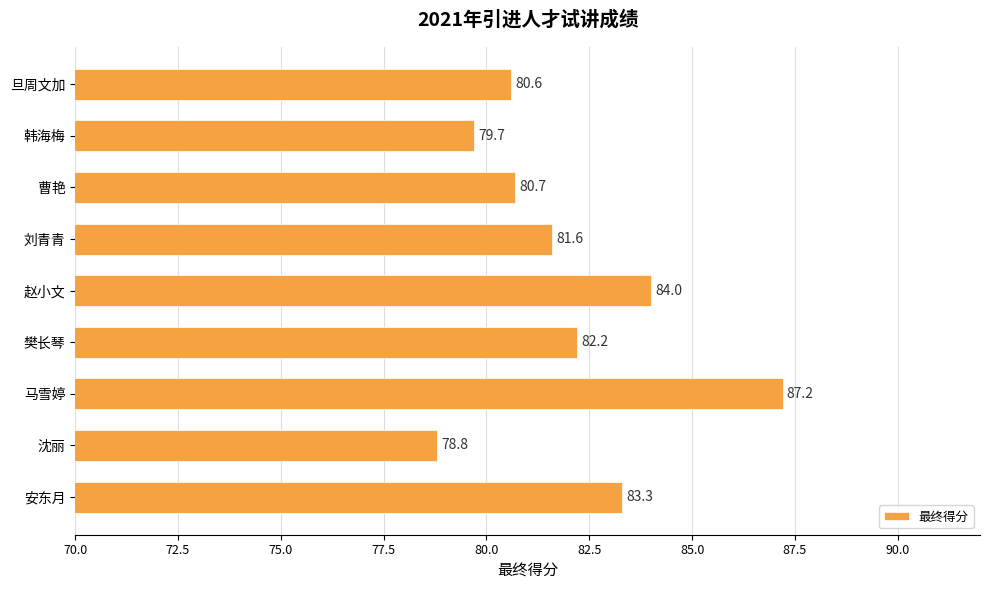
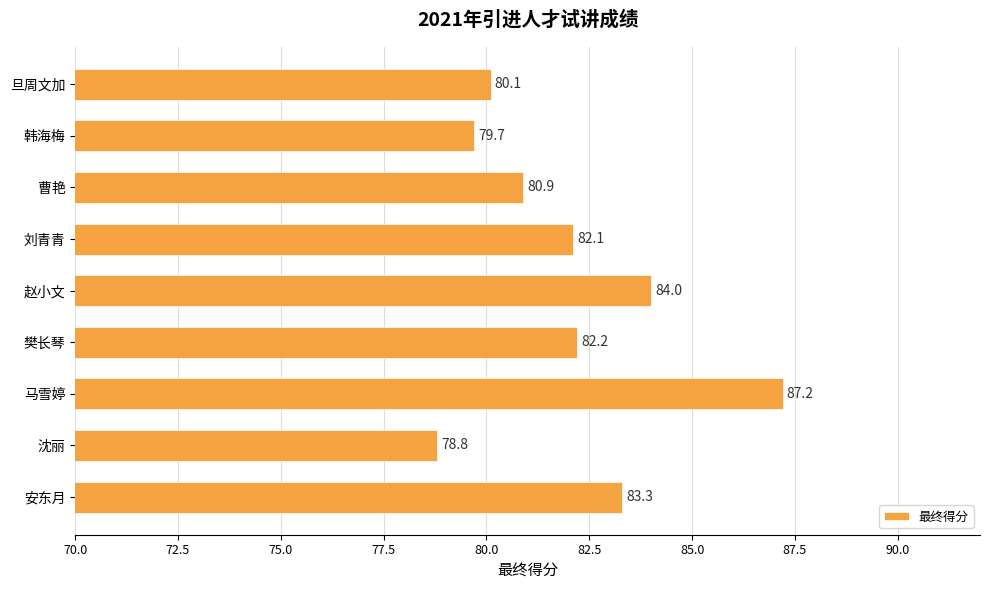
旦周文加: 80.6 -> 80.1
曹艳: 80.7 -> 80.9
刘青青: 81.6 -> 82.1
